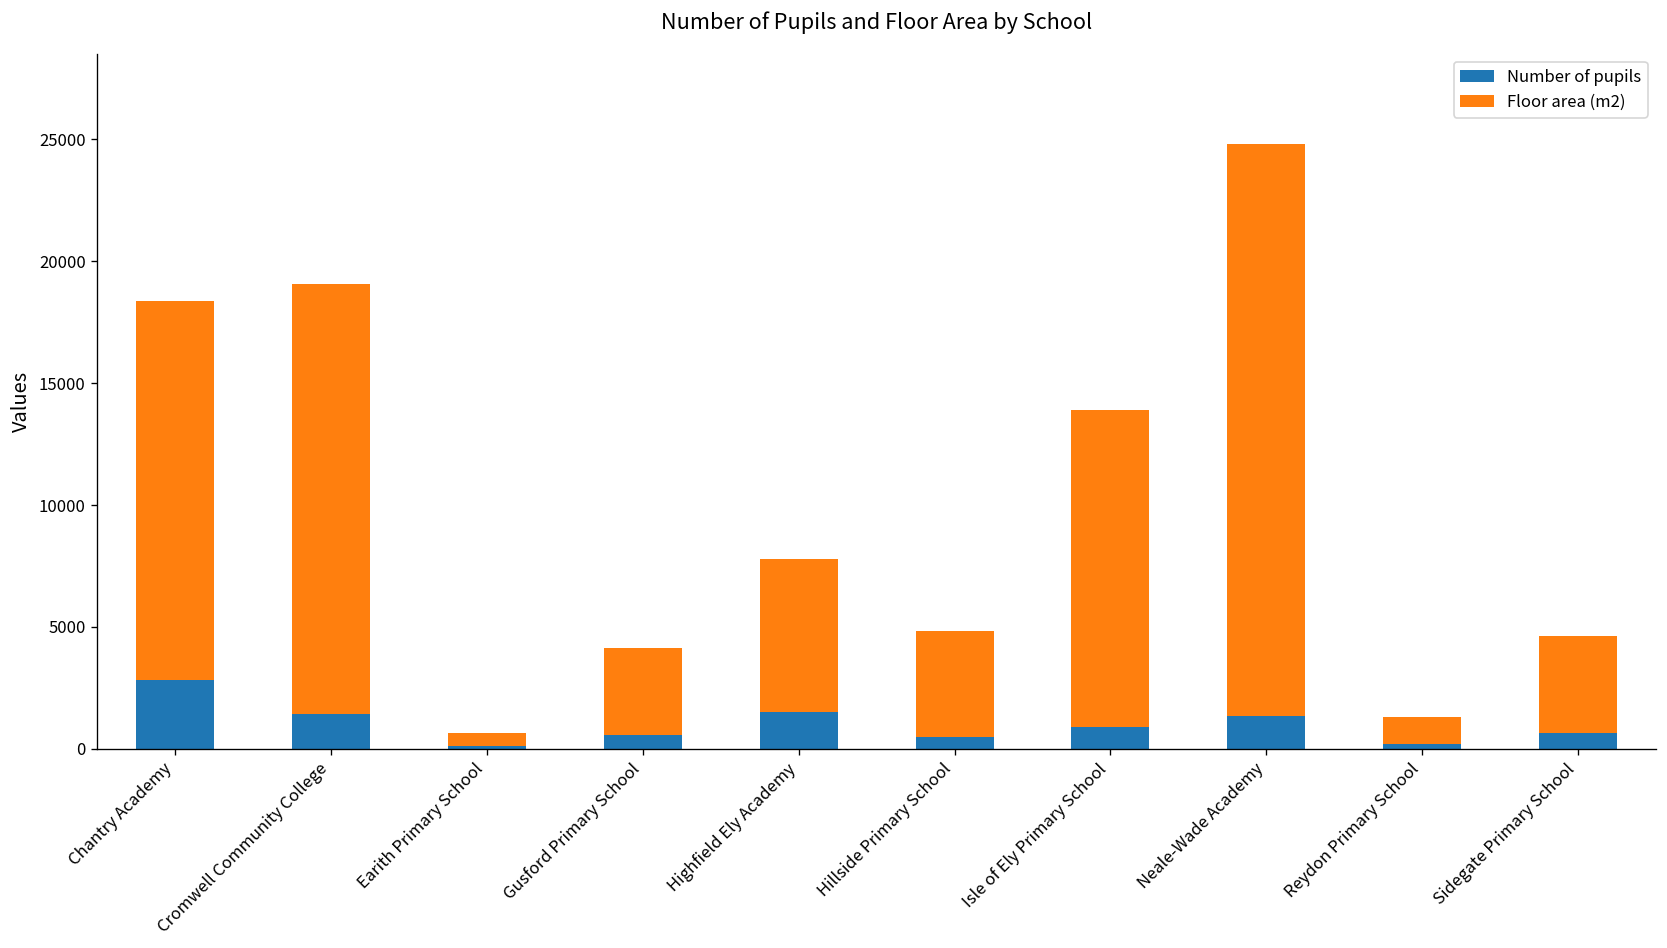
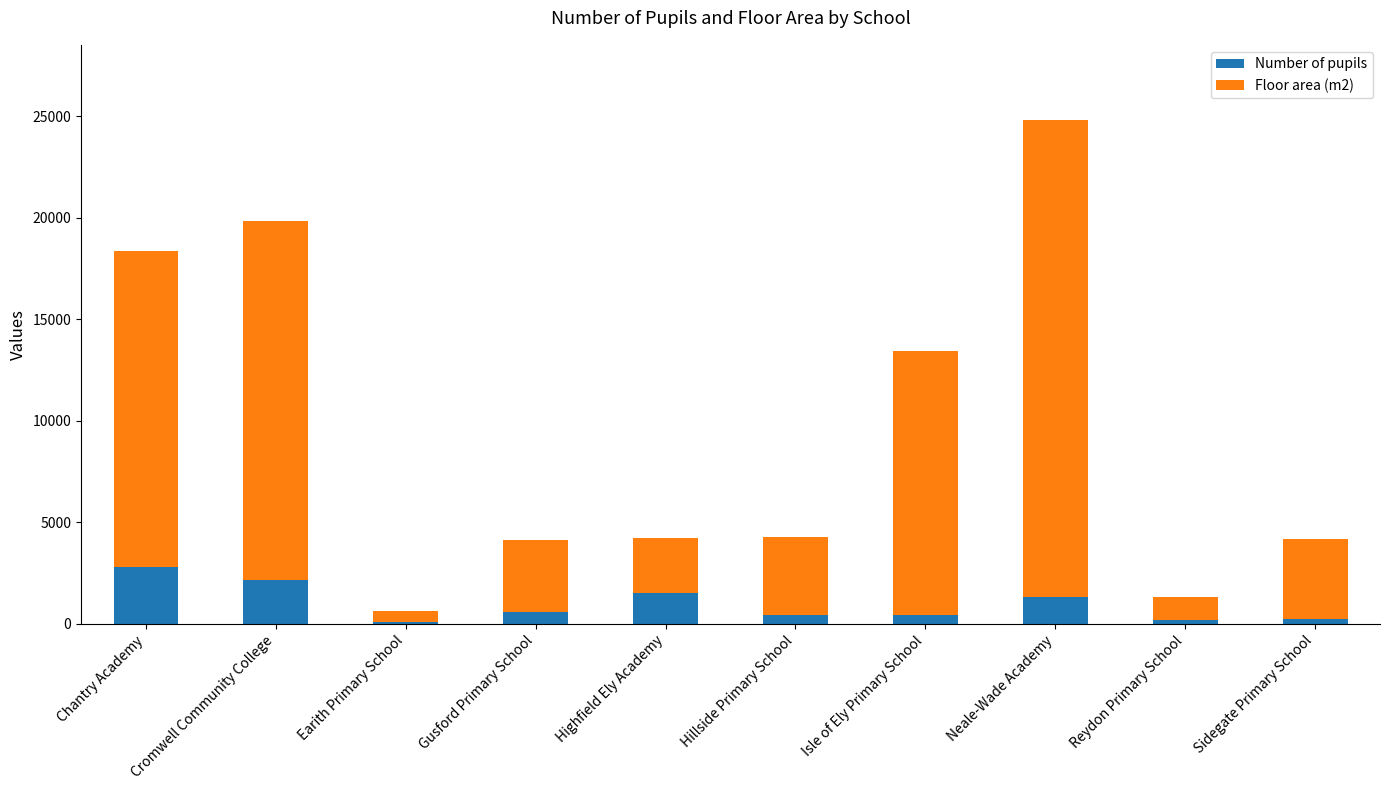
Number of pupils, Cromwell Community College: 1400 -> 2200
Floor area (m2), Highfield Ely Academy: 6300 -> 2700
Floor area (m2), Hillside Primary School: 4400 -> 3800
Number of pupils, Isle of Ely Primary School: 900 -> 400
Number of pupils, Sidegate Primary School: 700 -> 200
